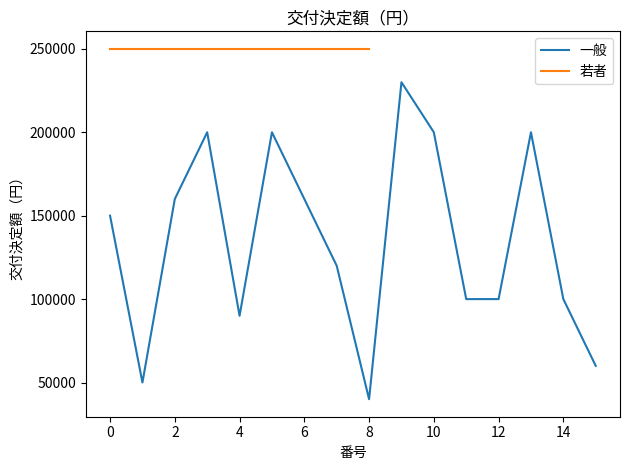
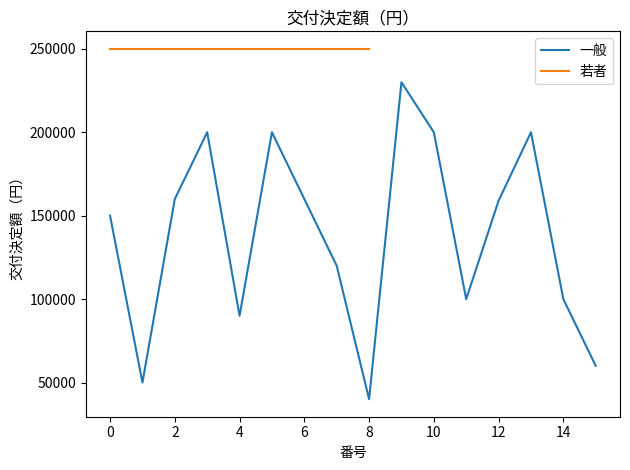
一般, 12: 100000 -> 159000
